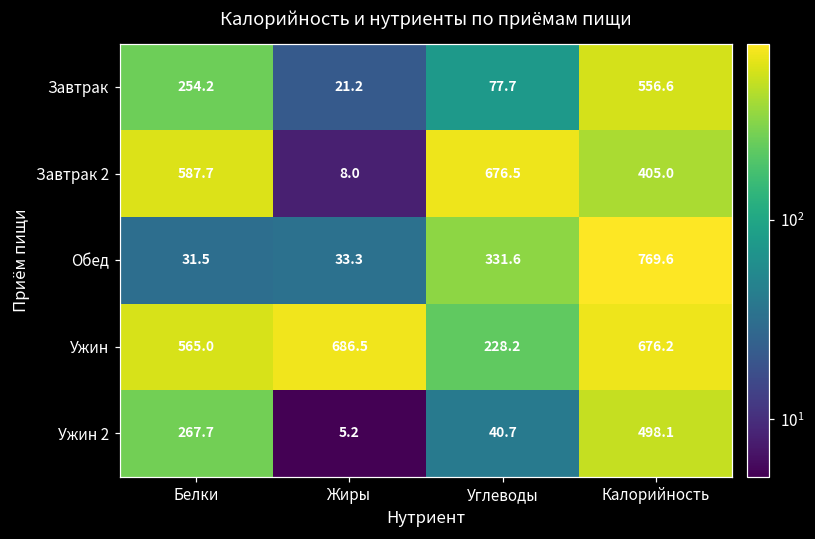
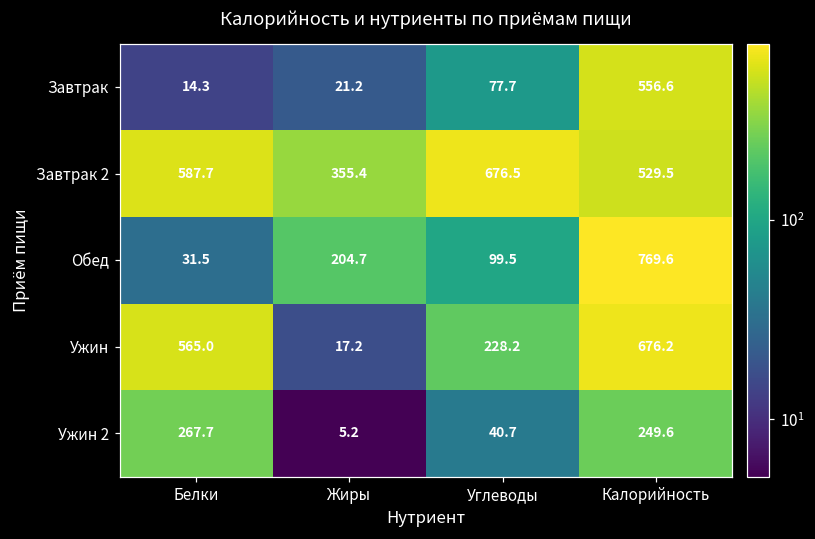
Завтрак, Белки: 254.2 -> 14.3
Завтрак 2, Жиры: 8.0 -> 355.4
Завтрак 2, Калорийность: 405.0 -> 529.5
Обед, Жиры: 33.3 -> 204.7
Обед, Углеводы: 331.6 -> 99.5
Ужин, Жиры: 686.5 -> 17.2
Ужин 2, Калорийность: 498.1 -> 249.6
